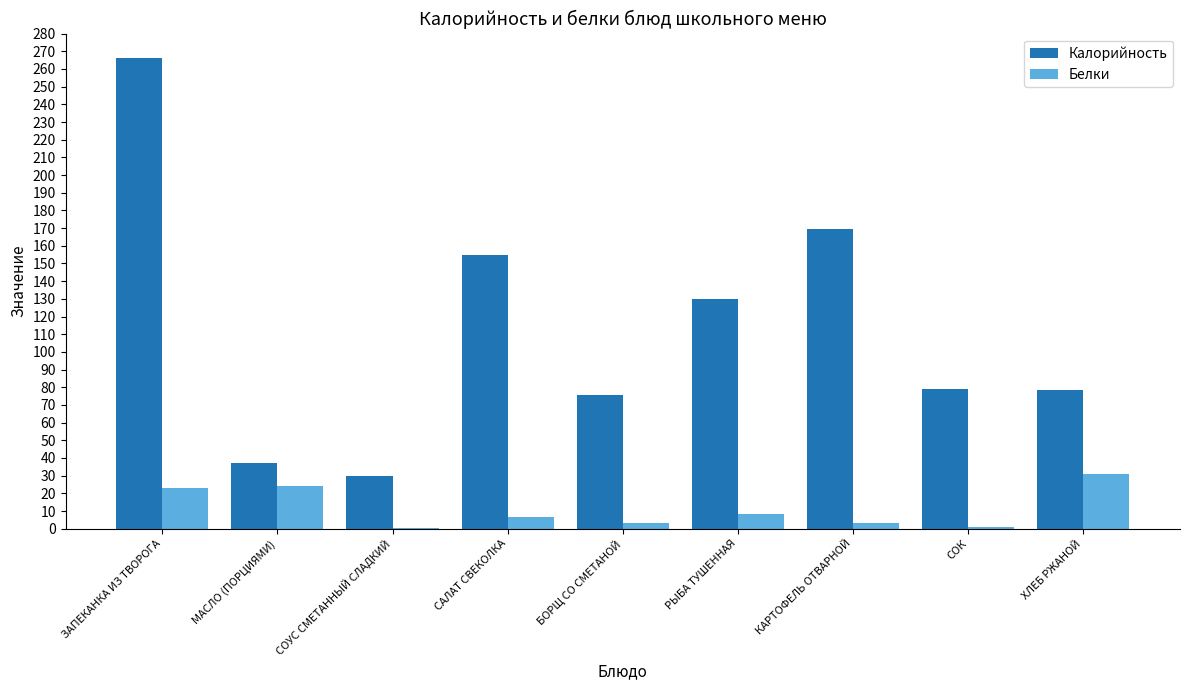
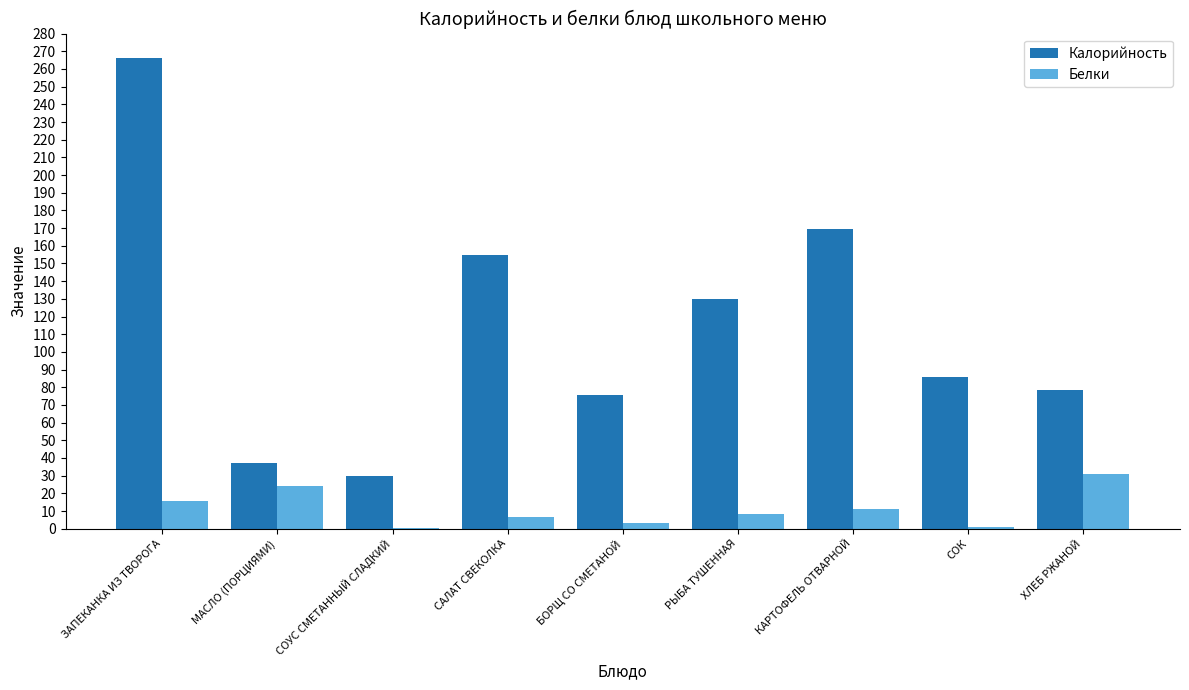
Белки, ЗАПЕКАНКА ИЗ ТВОРОГА: 23 -> 16
Белки, КАРТОФЕЛЬ ОТВАРНОЙ: 4 -> 11
Калорийность, СОК: 79 -> 86
